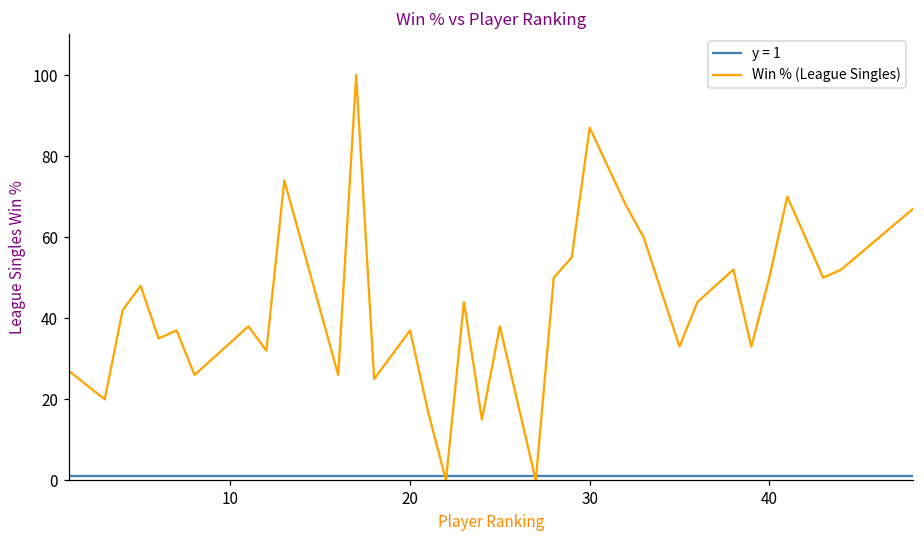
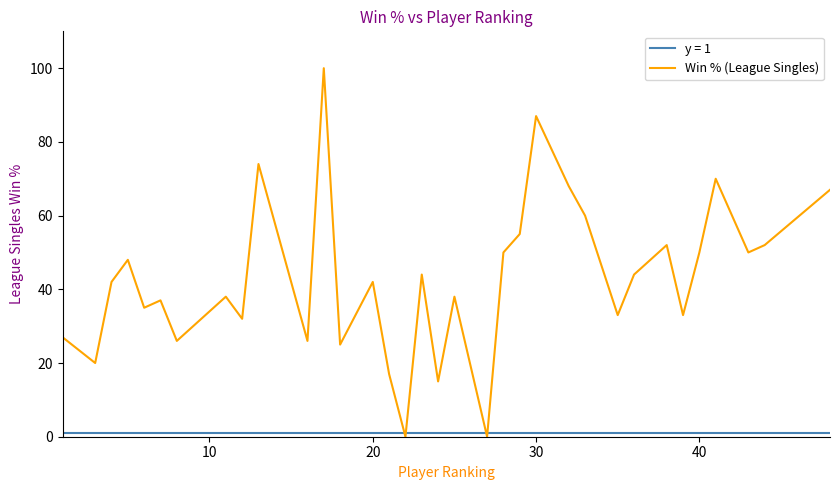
Win % (League Singles), 20: 37 -> 42
